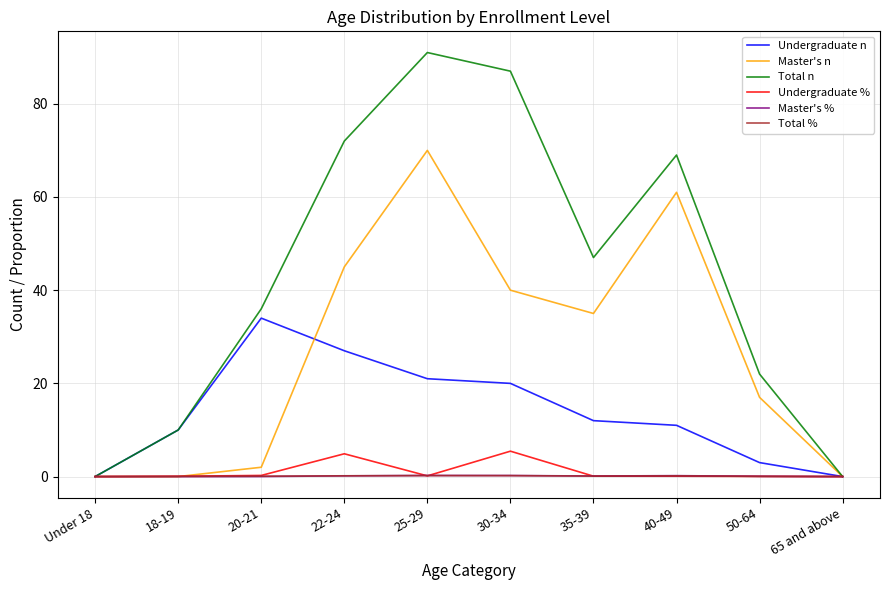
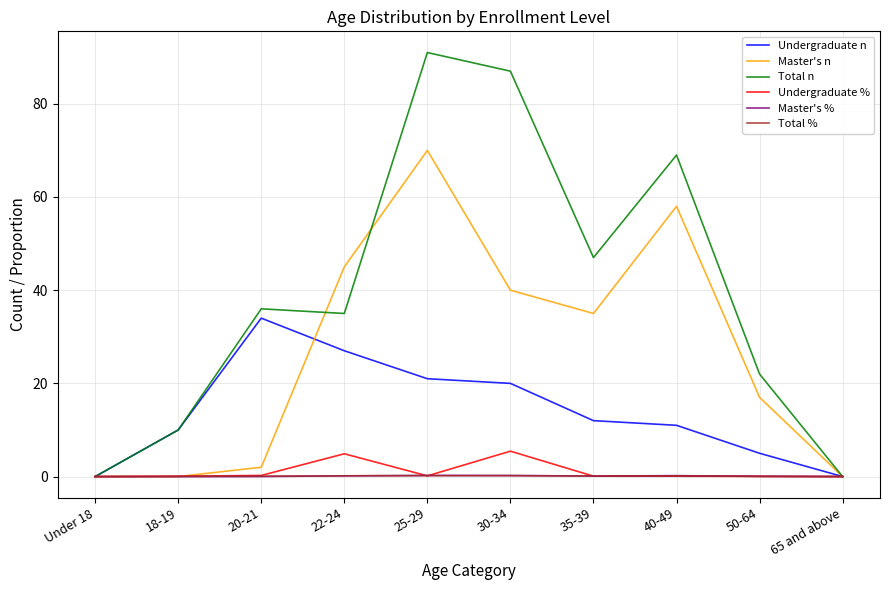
Total n, 22-24: 72 -> 35
Master's n, 40-49: 61 -> 58
Undergraduate n, 50-64: 3 -> 5
